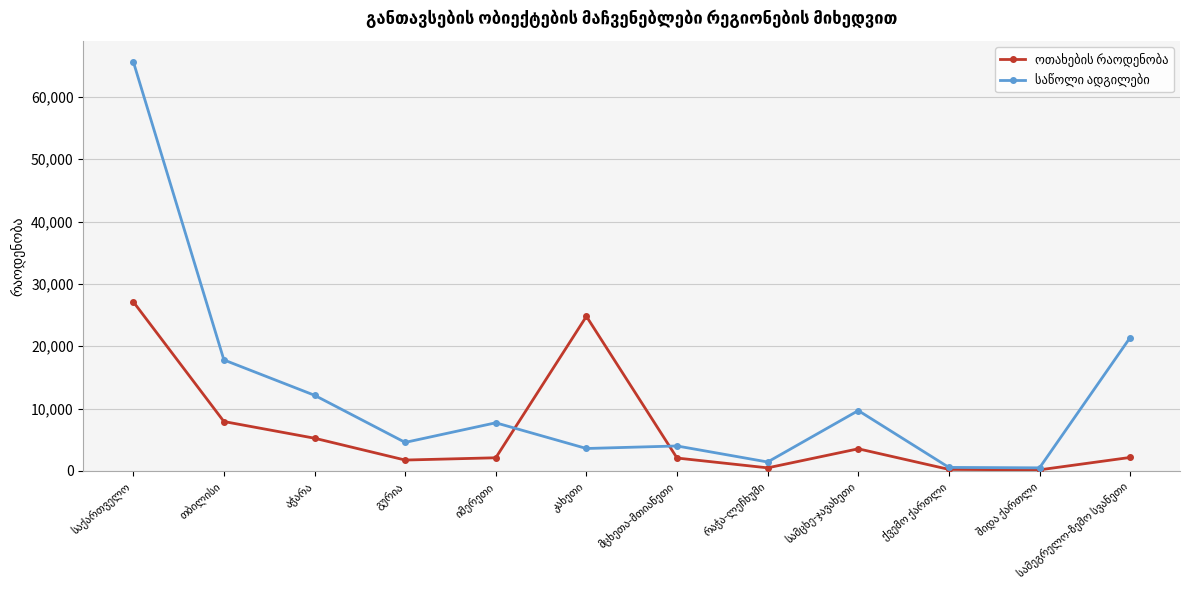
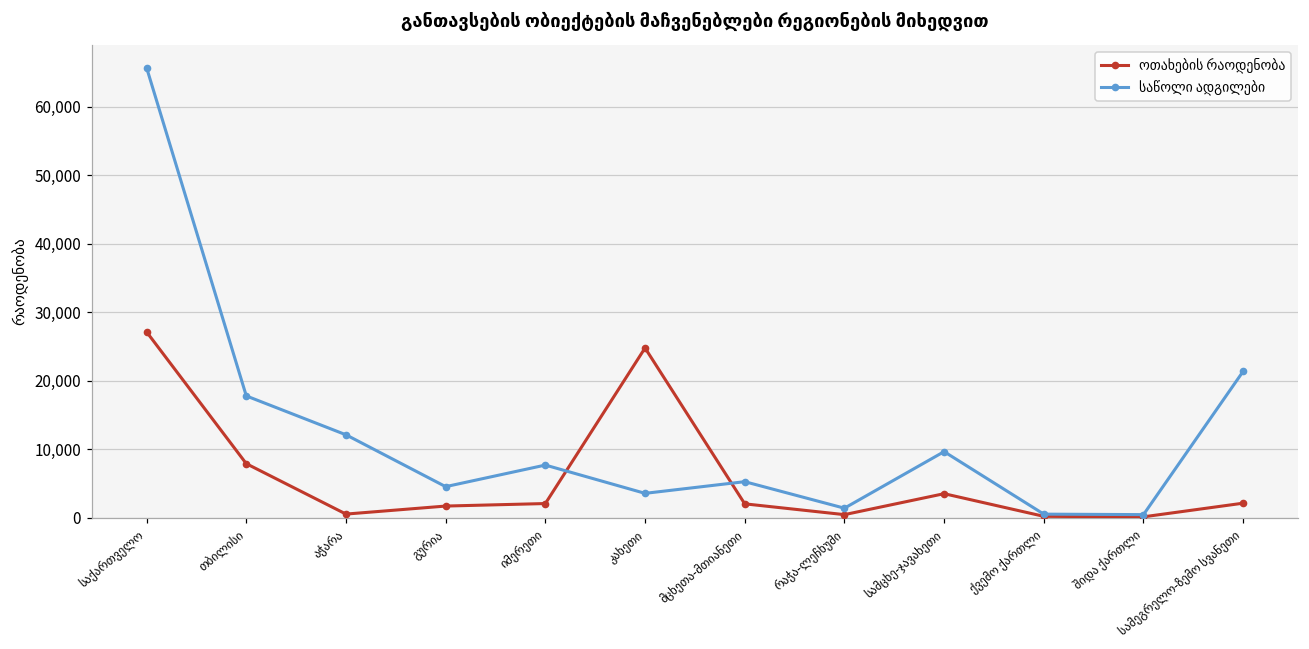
ოთახების რაოდენობა, აჭარა: 5,000 -> 1,000
საწოლი ადგილები, მცხეთა-მთიანეთი: 4,000 -> 5,000
